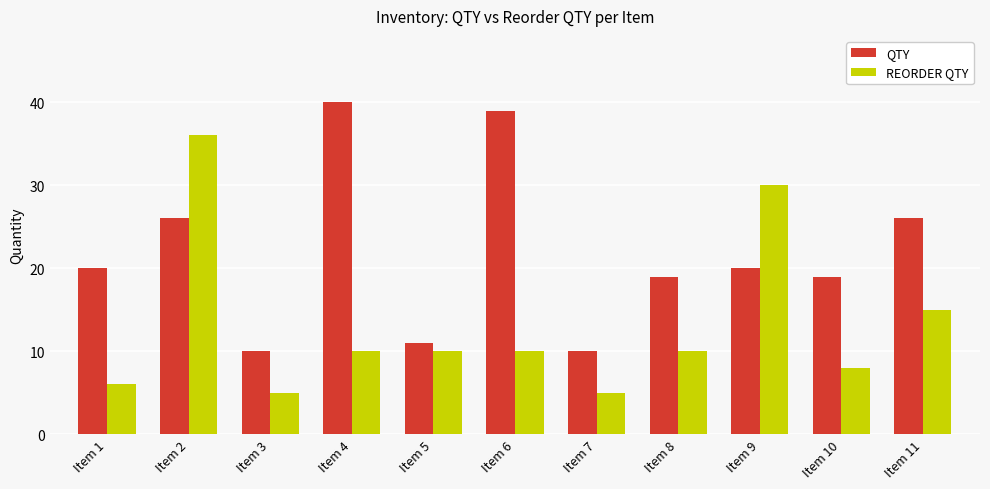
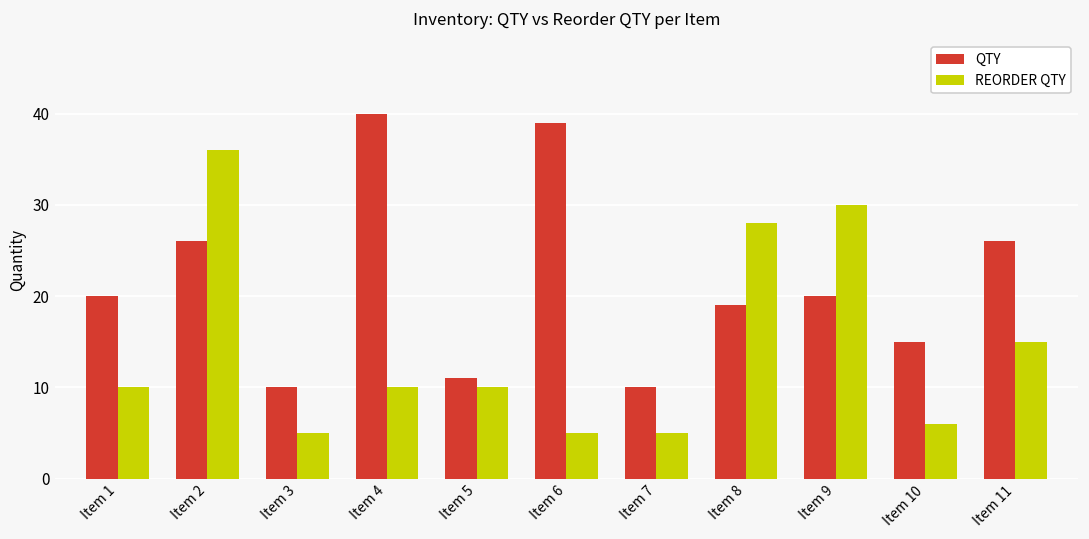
REORDER QTY, Item 1: 6 -> 10
REORDER QTY, Item 6: 10 -> 5
REORDER QTY, Item 8: 10 -> 28
QTY, Item 10: 19 -> 15
REORDER QTY, Item 10: 8 -> 6
